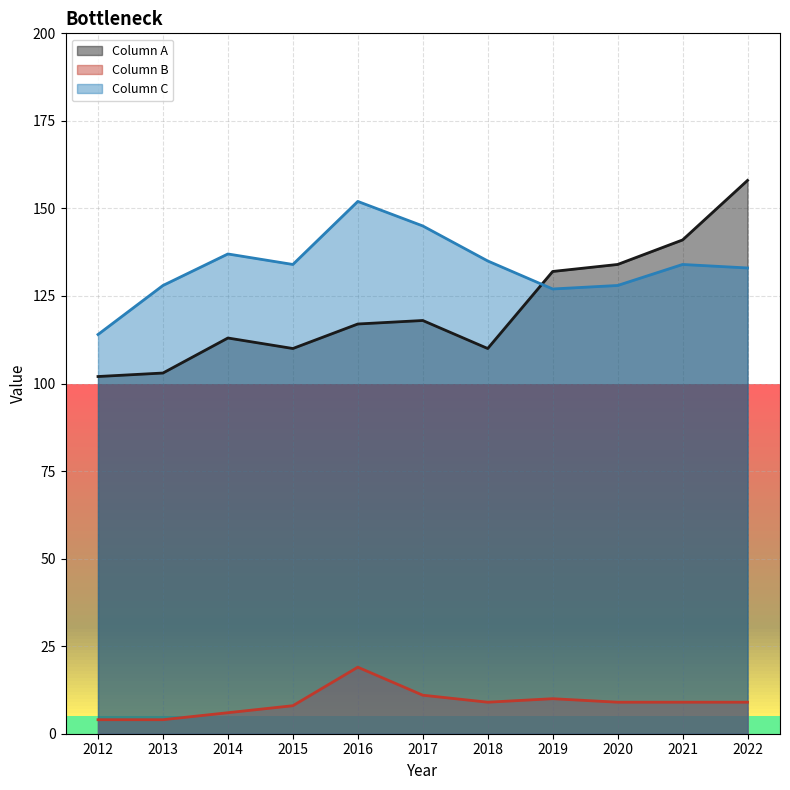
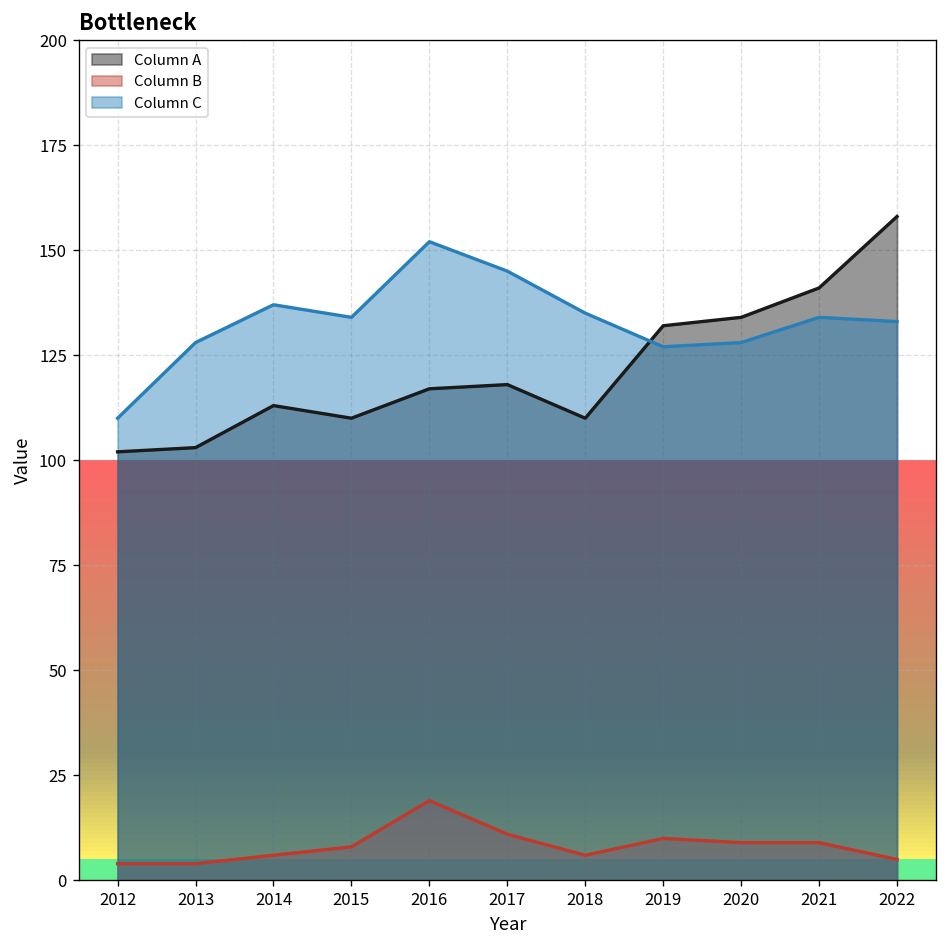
Column C, 2012: 114 -> 110
Column B, 2018: 9 -> 6
Column B, 2022: 9 -> 5
